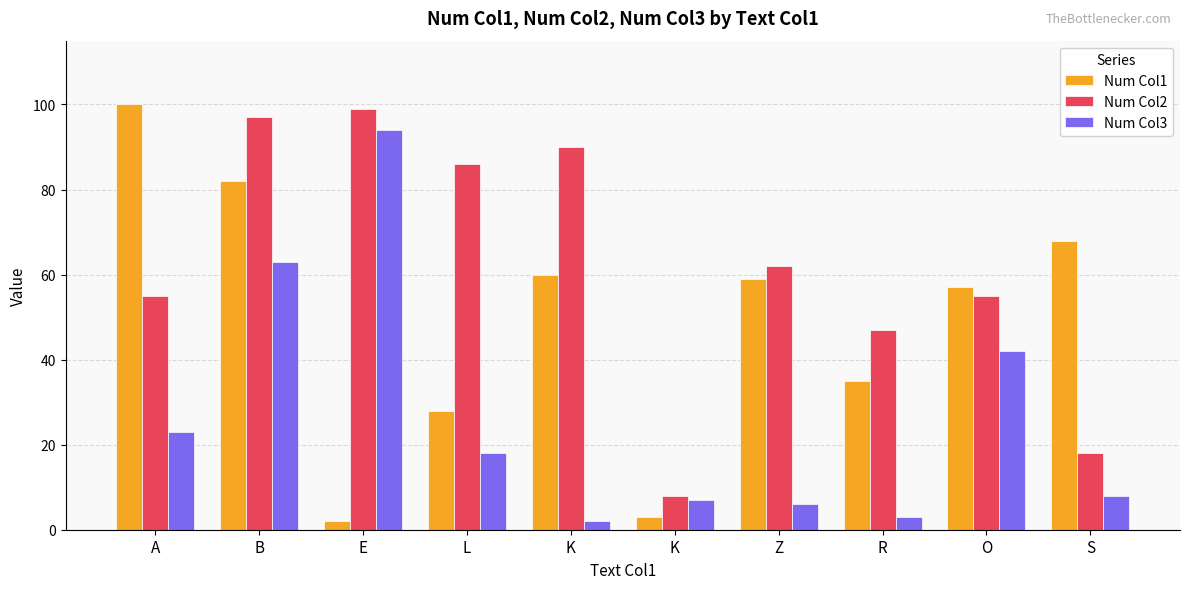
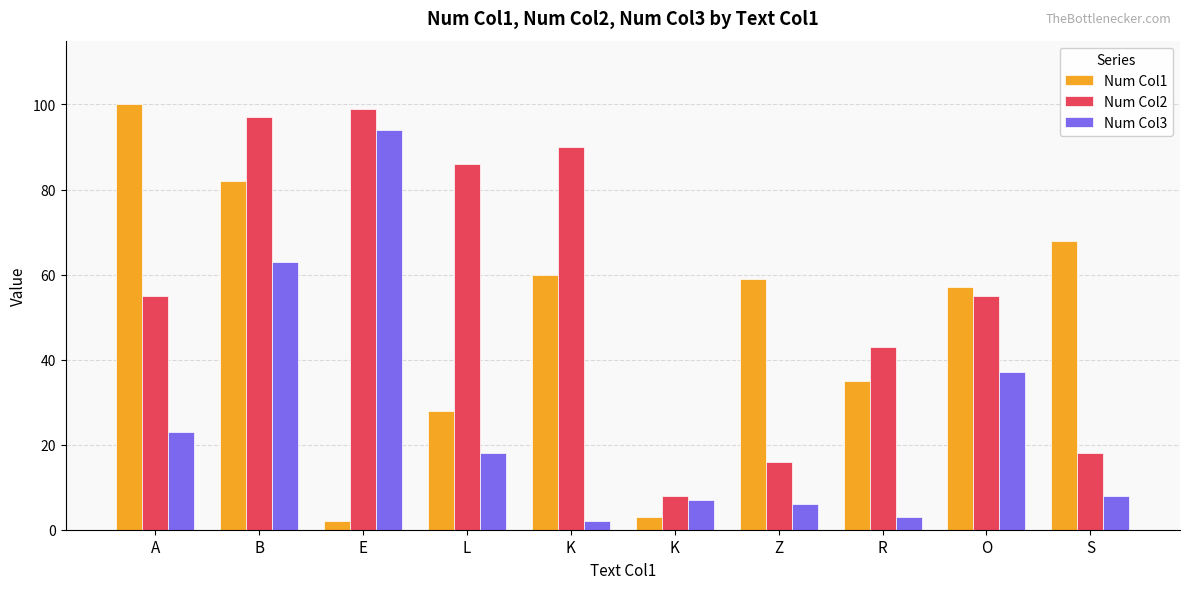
Num Col2, Z: 62 -> 16
Num Col2, R: 47 -> 43
Num Col3, O: 42 -> 37
